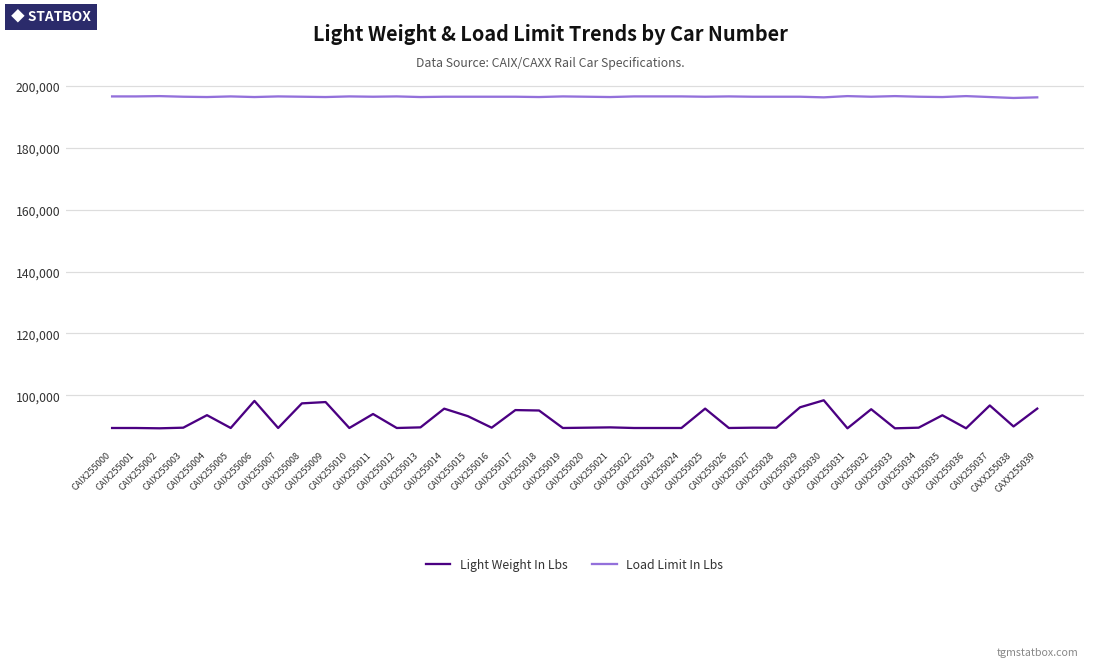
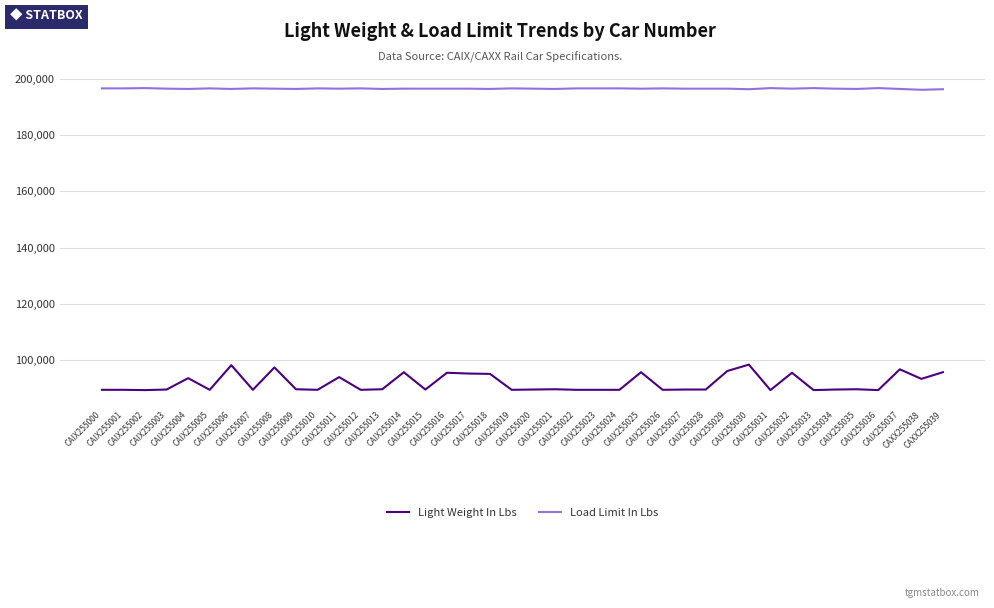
Light Weight In Lbs, CAIX255009: 98,000 -> 90,000
Light Weight In Lbs, CAIX255015: 93,000 -> 90,000
Light Weight In Lbs, CAIX255016: 90,000 -> 96,000
Light Weight In Lbs, CAIX255035: 94,000 -> 90,000
Light Weight In Lbs, CAXX255038: 90,000 -> 93,000
